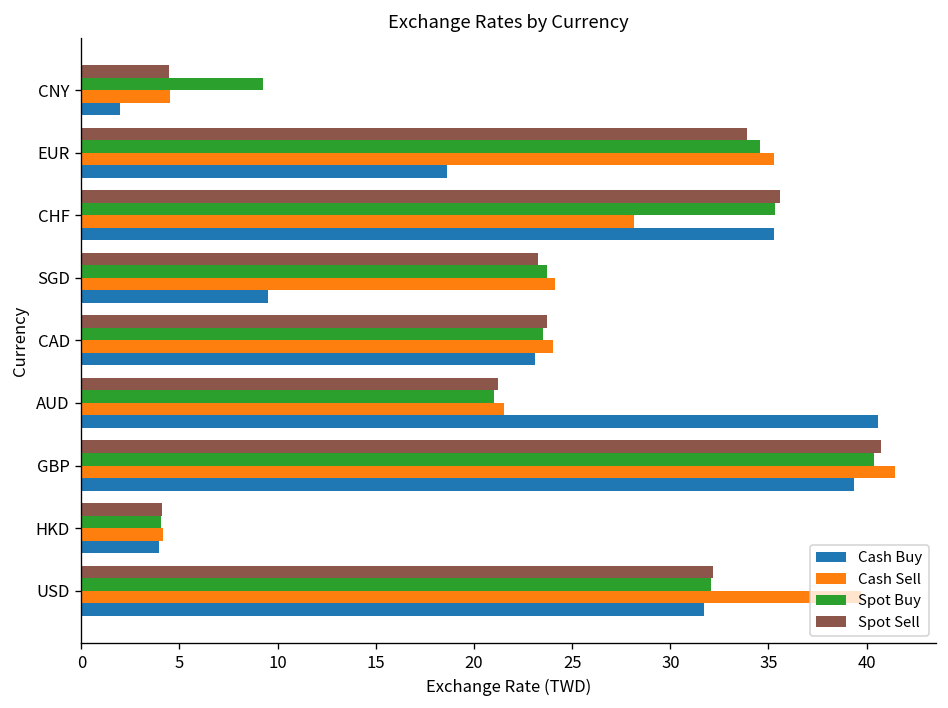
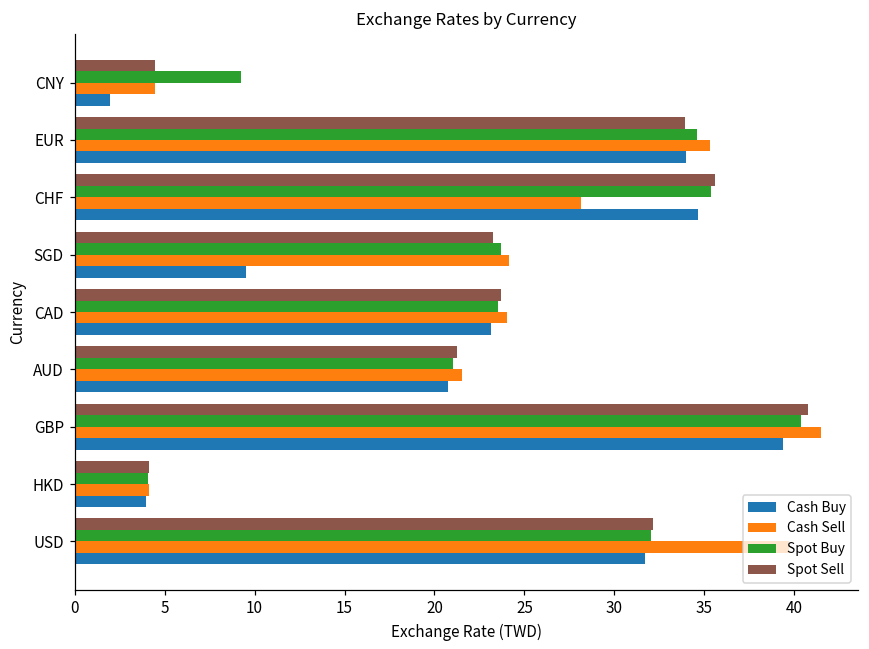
Cash Buy, EUR: 18.6 -> 34.0
Cash Buy, CHF: 35.3 -> 34.7
Cash Buy, AUD: 40.6 -> 20.7
